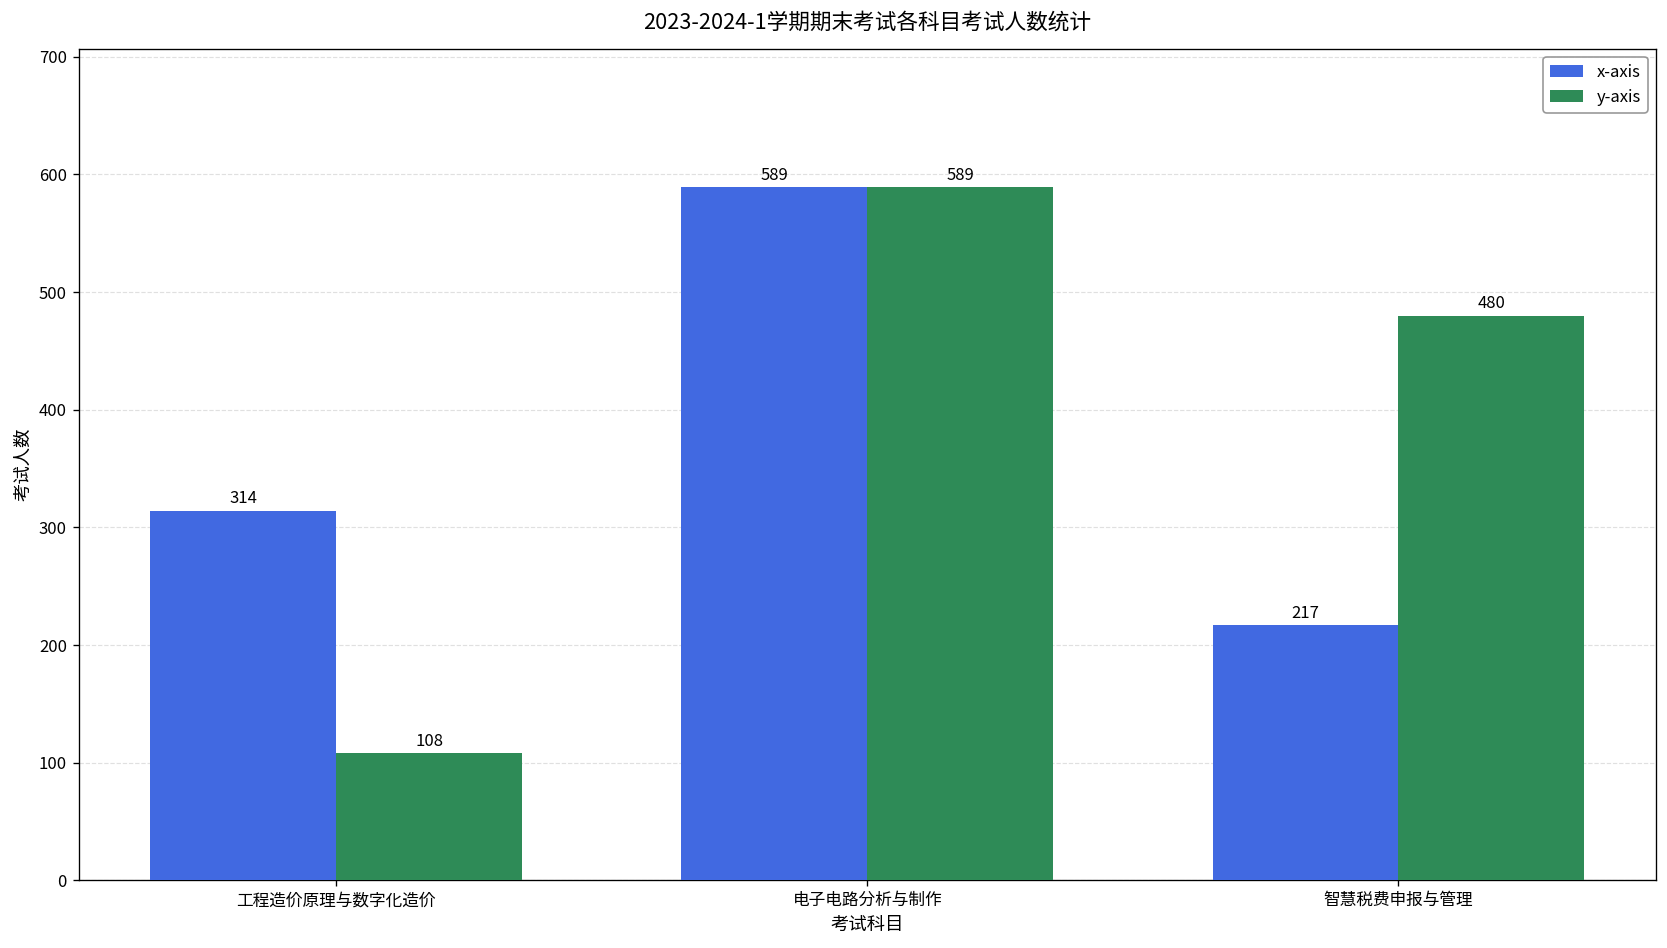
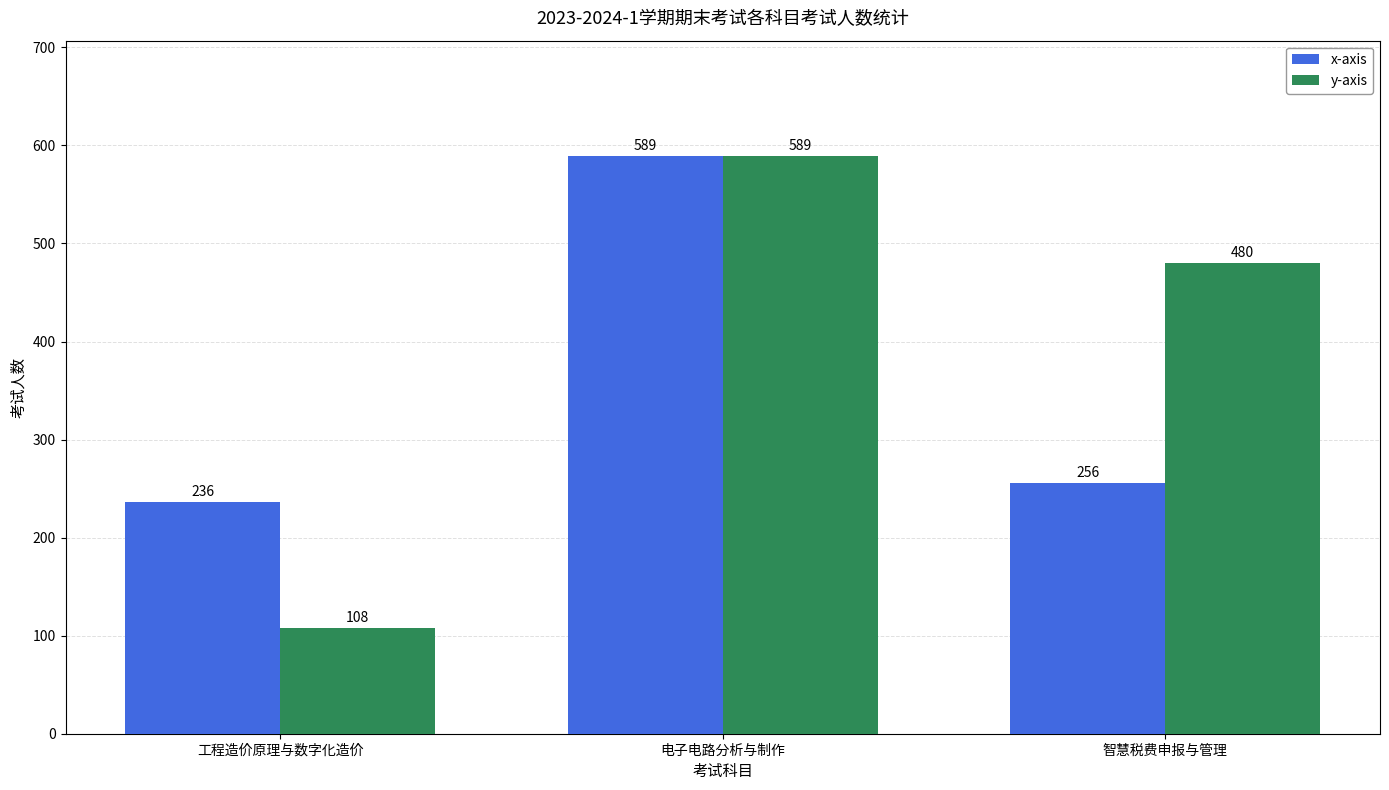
x-axis, 工程造价原理与数字化造价: 314 -> 236
x-axis, 智慧税费申报与管理: 217 -> 256
